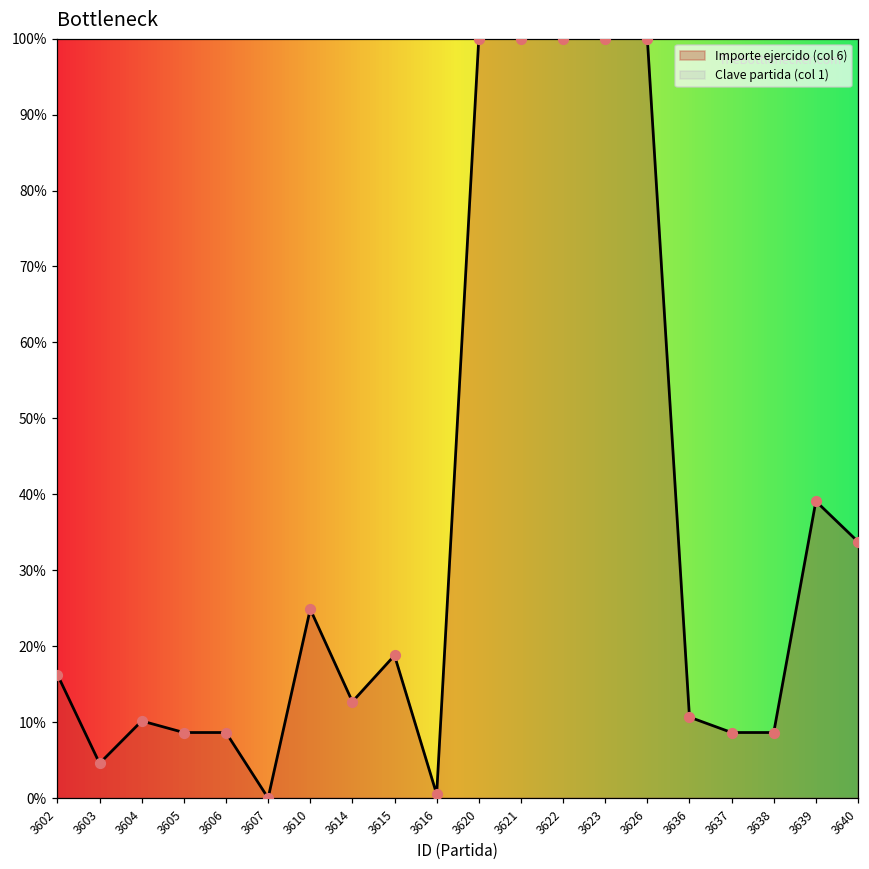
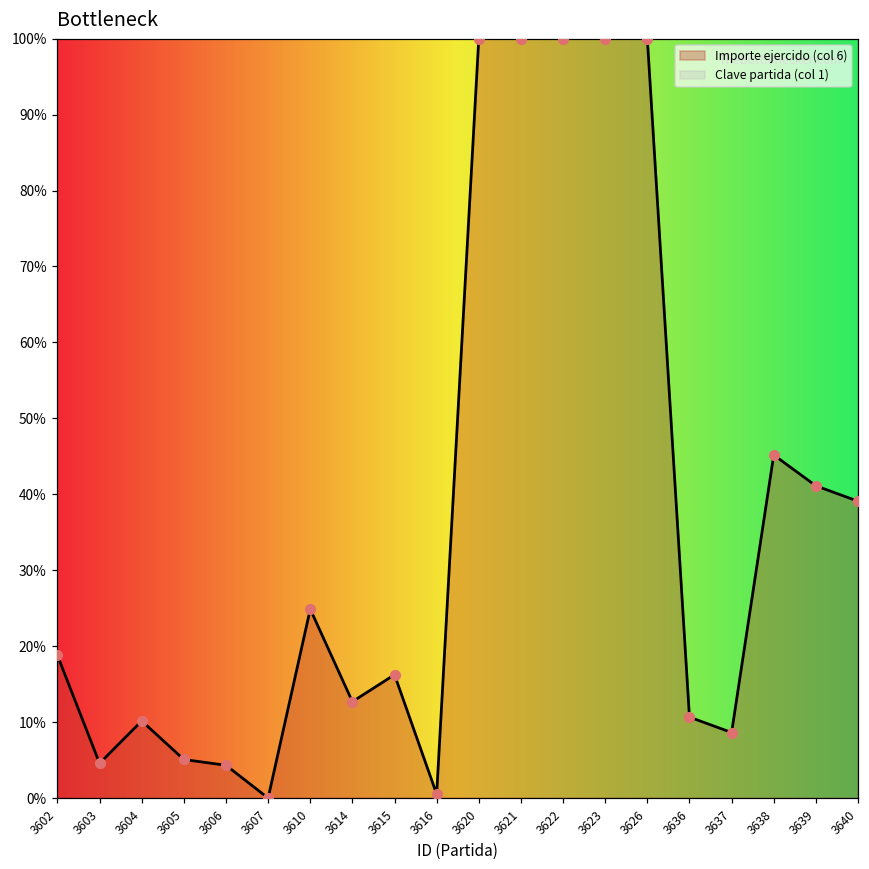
Importe ejercido (col 6), 3602: 16% -> 19%
Importe ejercido (col 6), 3605: 9% -> 5%
Importe ejercido (col 6), 3606: 9% -> 4%
Importe ejercido (col 6), 3615: 19% -> 16%
Importe ejercido (col 6), 3638: 9% -> 45%
Importe ejercido (col 6), 3639: 39% -> 41%
Importe ejercido (col 6), 3640: 34% -> 39%
